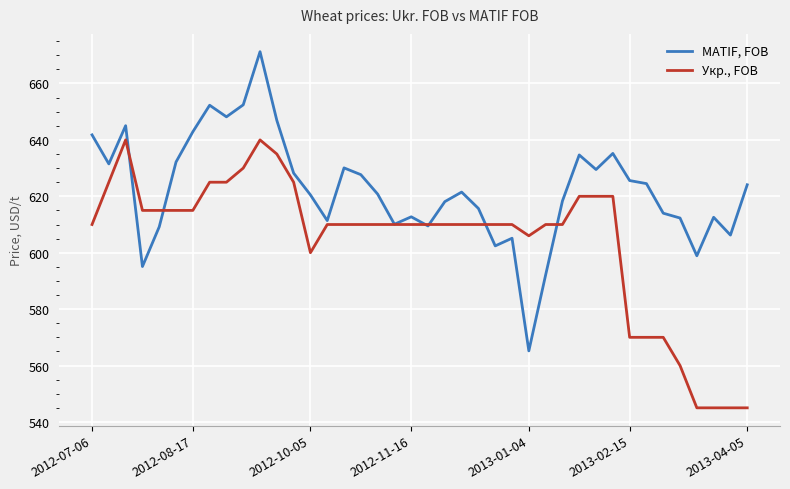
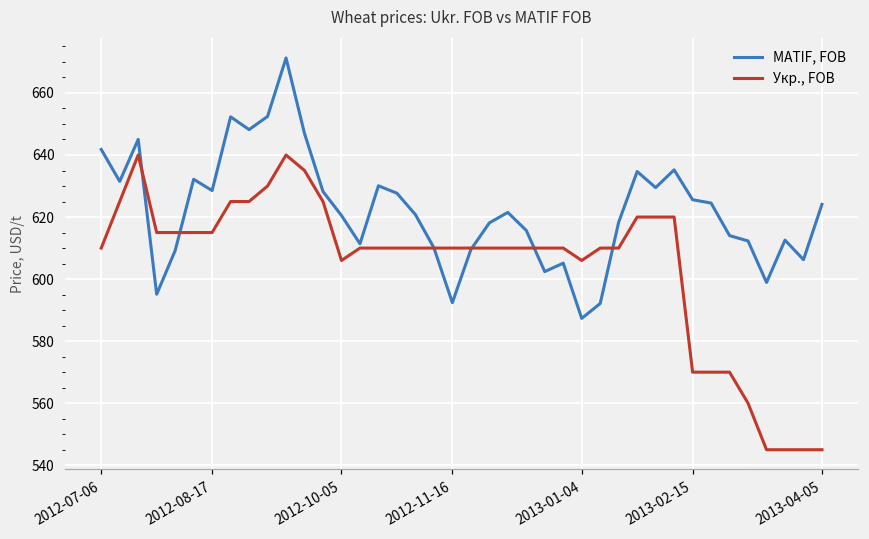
MATIF, FOB, 2012-08-17: 643 -> 629
Укр., FOB, 2012-10-05: 600 -> 606
MATIF, FOB, 2012-11-16: 613 -> 592
MATIF, FOB, 2013-01-04: 565 -> 587
